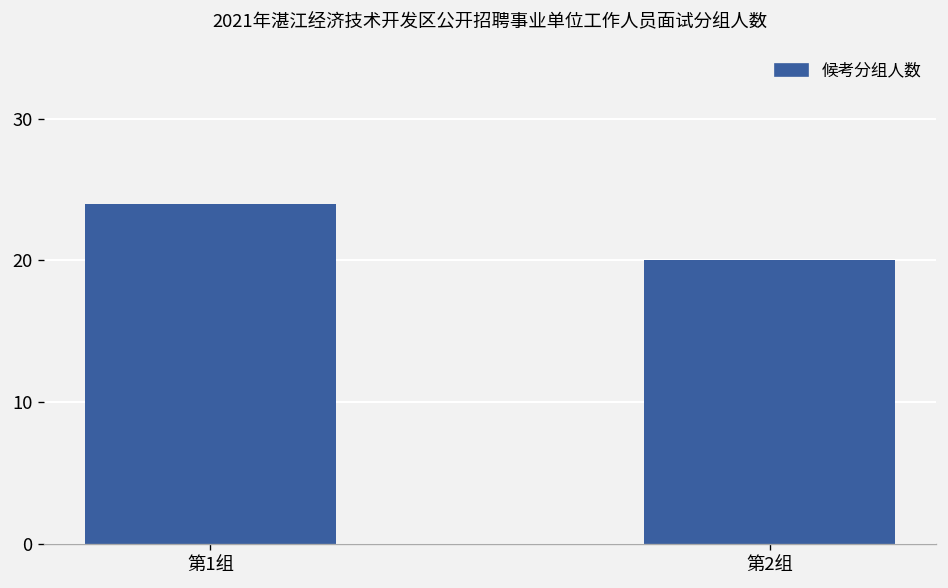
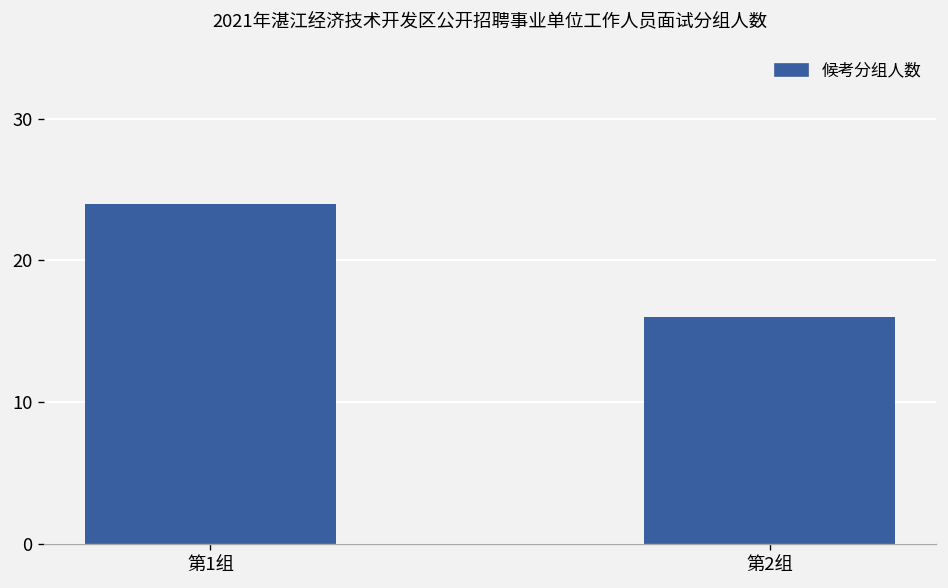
第2组: 20 -> 16
